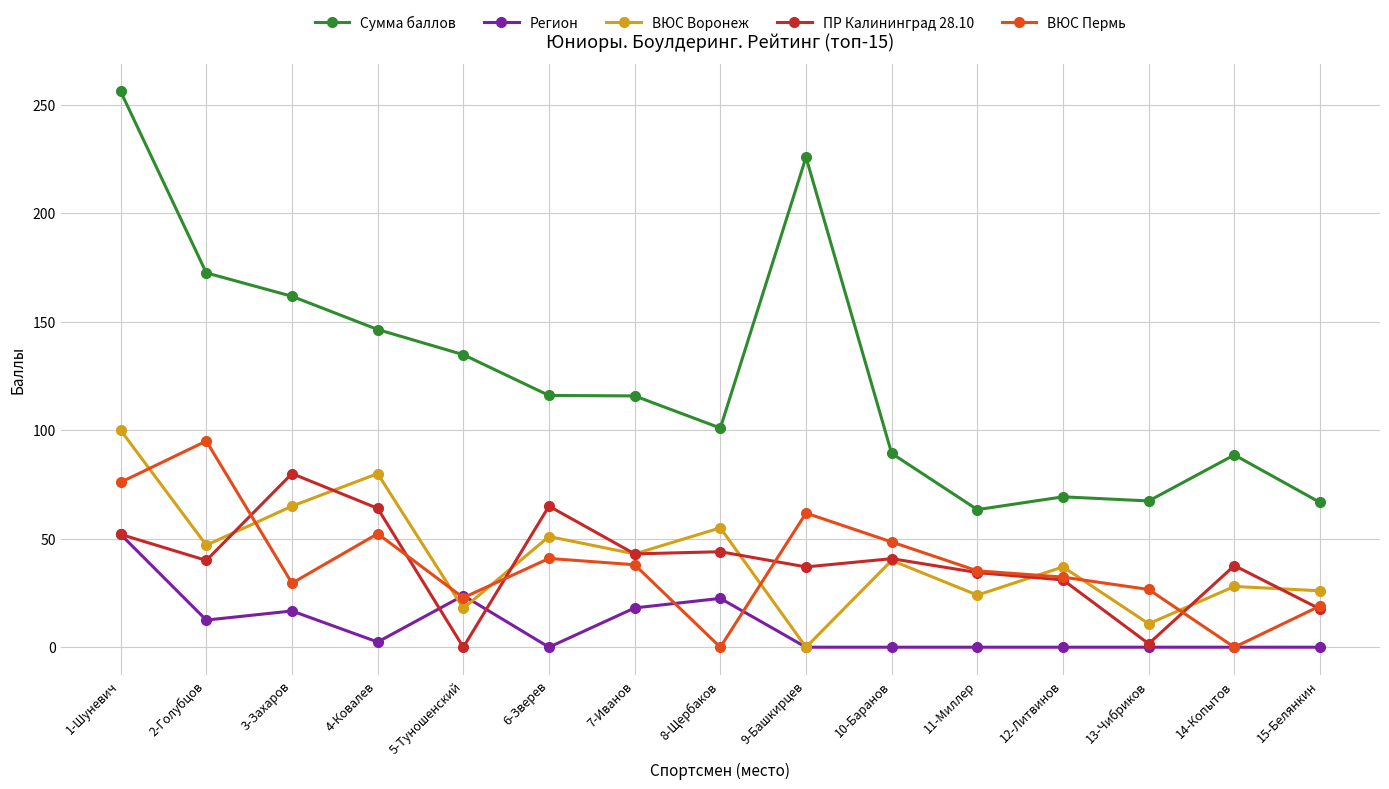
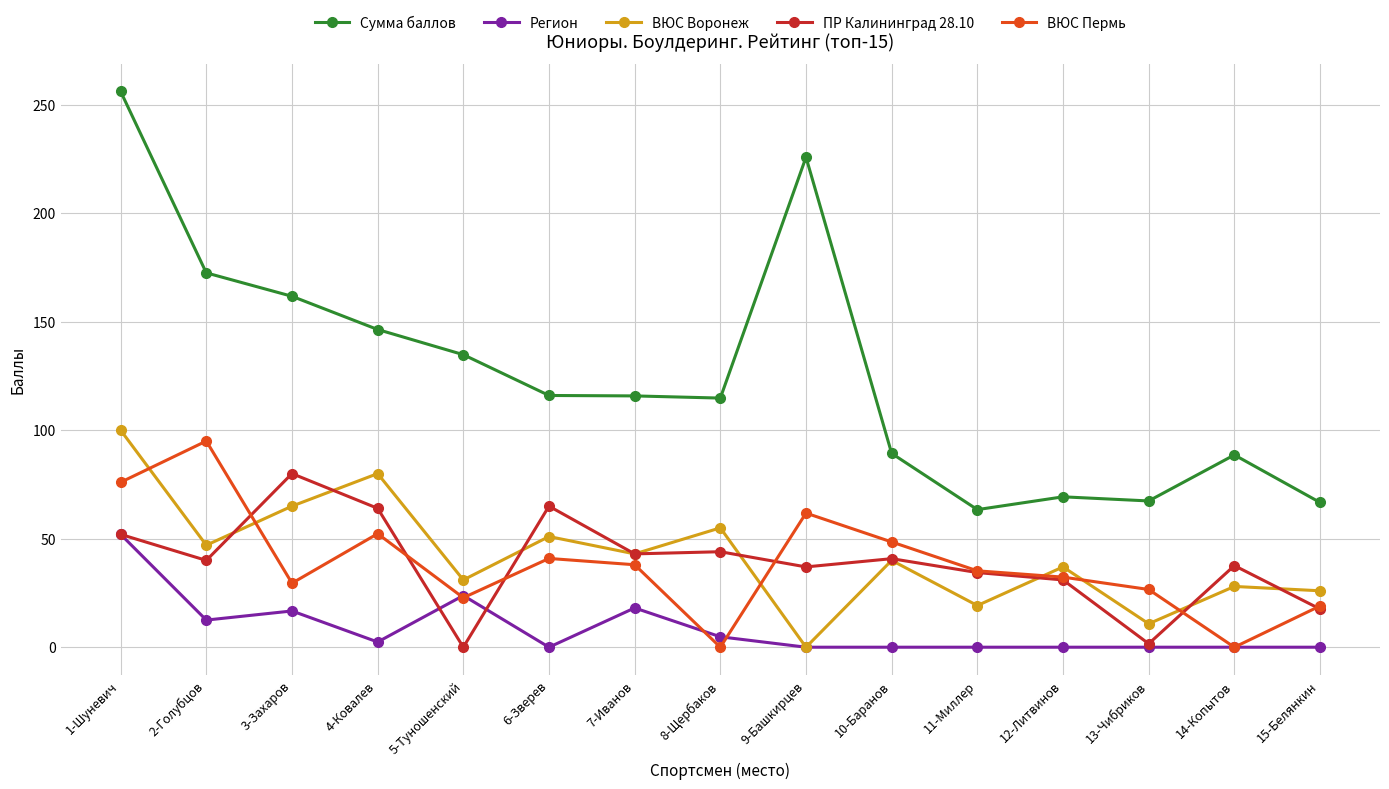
ВЮС Воронеж, 5-Туношенский: 18 -> 31
Сумма баллов, 8-Щербаков: 101 -> 115
Регион, 8-Щербаков: 23 -> 5
ВЮС Воронеж, 11-Миллер: 24 -> 19
